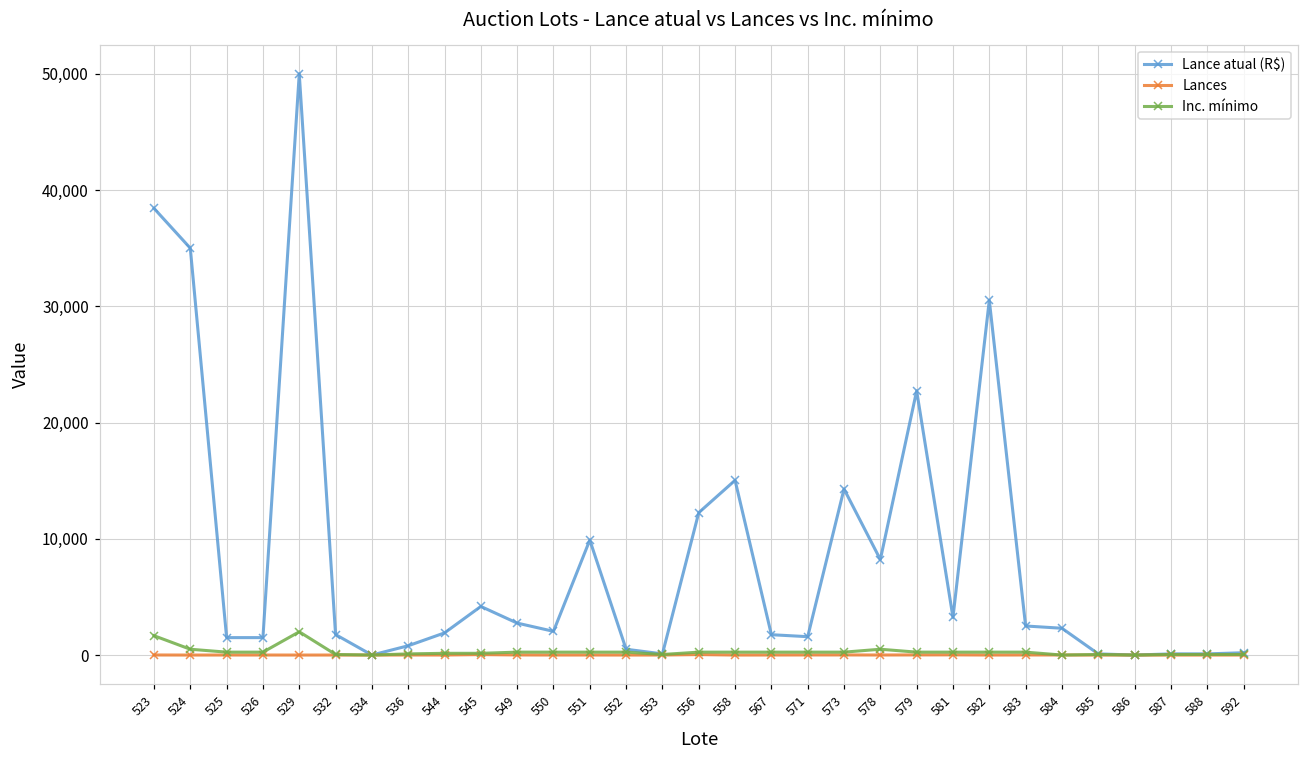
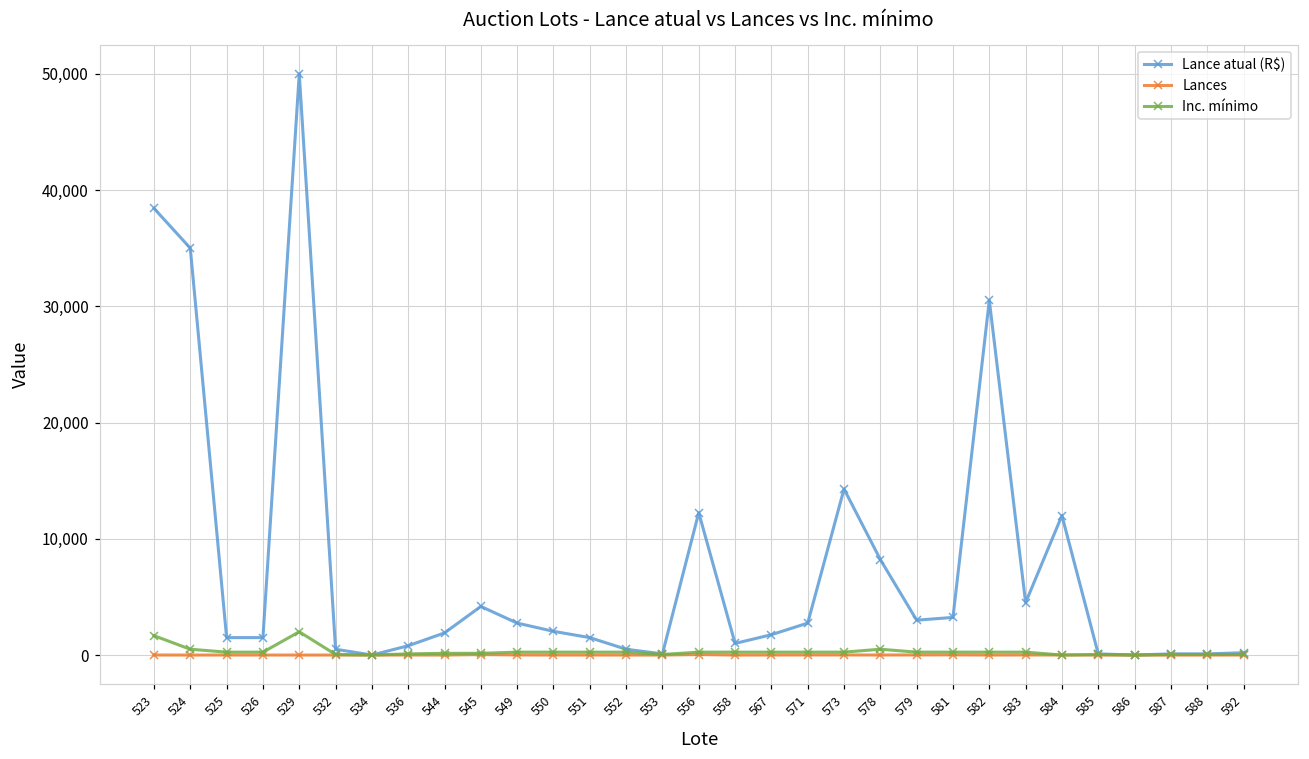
Lance atual (R$), 532: 1,800 -> 500
Lance atual (R$), 551: 9,900 -> 1,500
Lance atual (R$), 558: 15,000 -> 1,000
Lance atual (R$), 571: 1,600 -> 2,800
Lance atual (R$), 579: 22,700 -> 3,000
Lance atual (R$), 583: 2,500 -> 4,500
Lance atual (R$), 584: 2,300 -> 12,000
